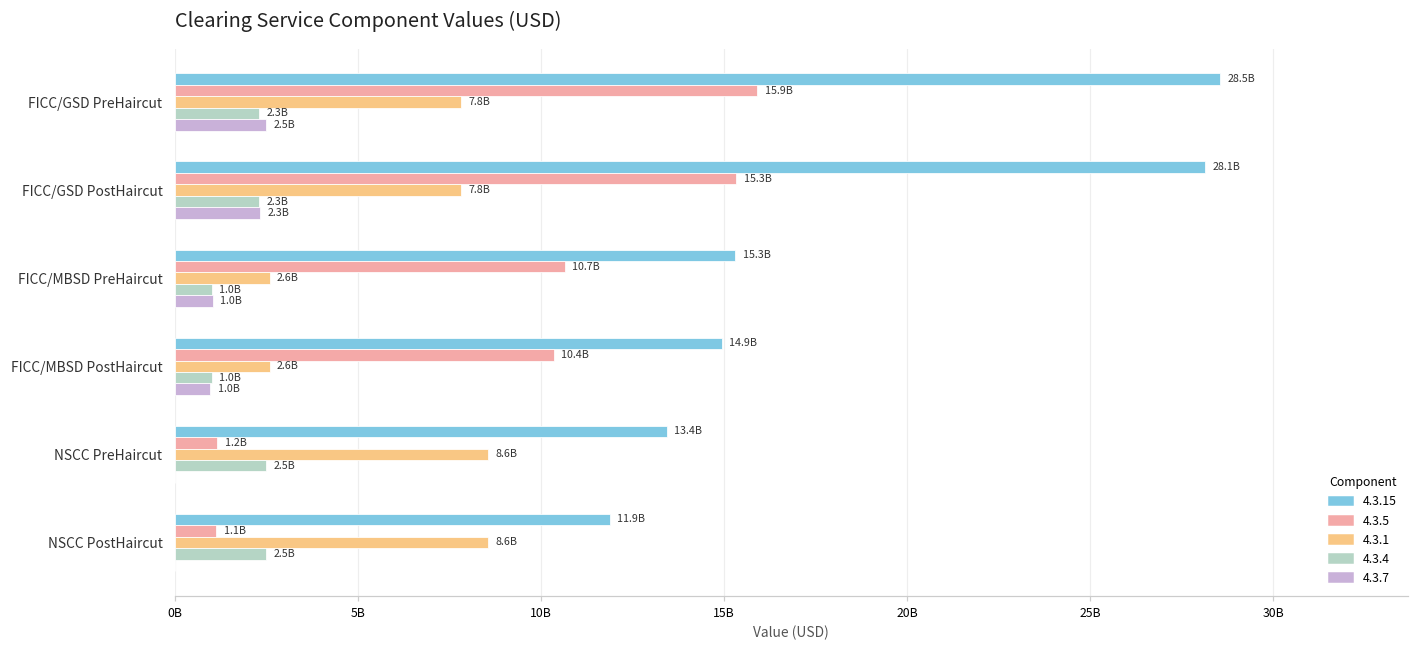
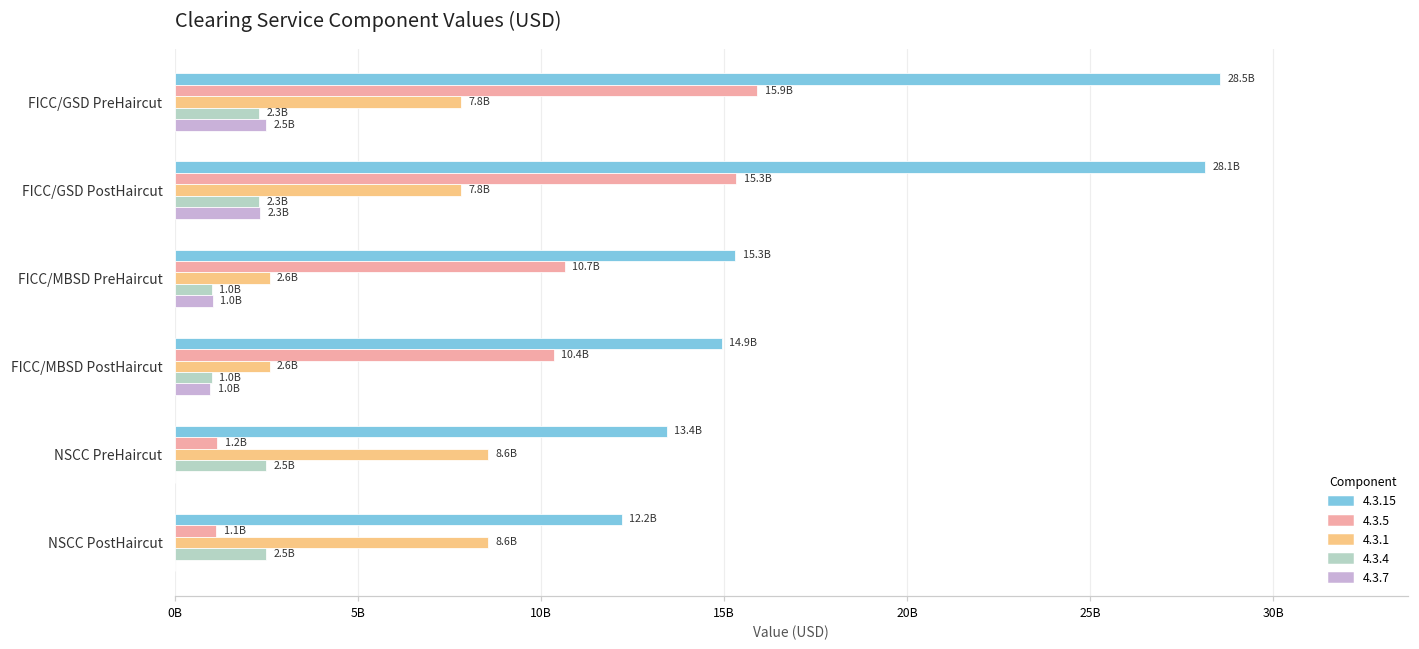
4.3.15, NSCC PostHaircut: 11.9B -> 12.2B
